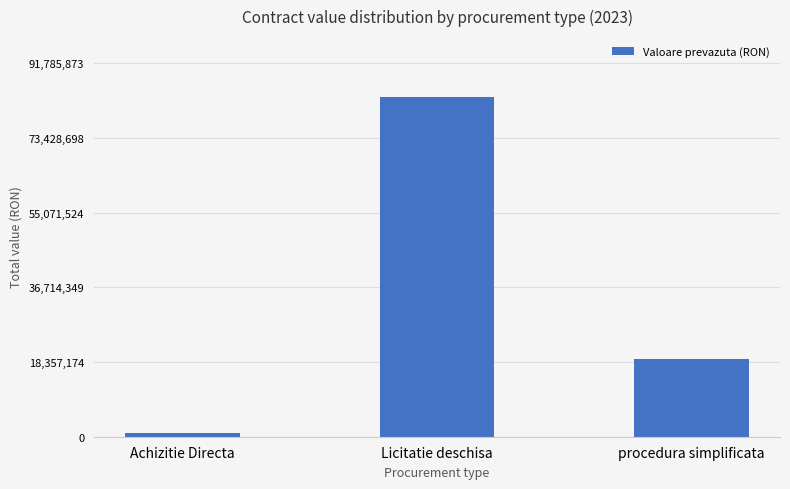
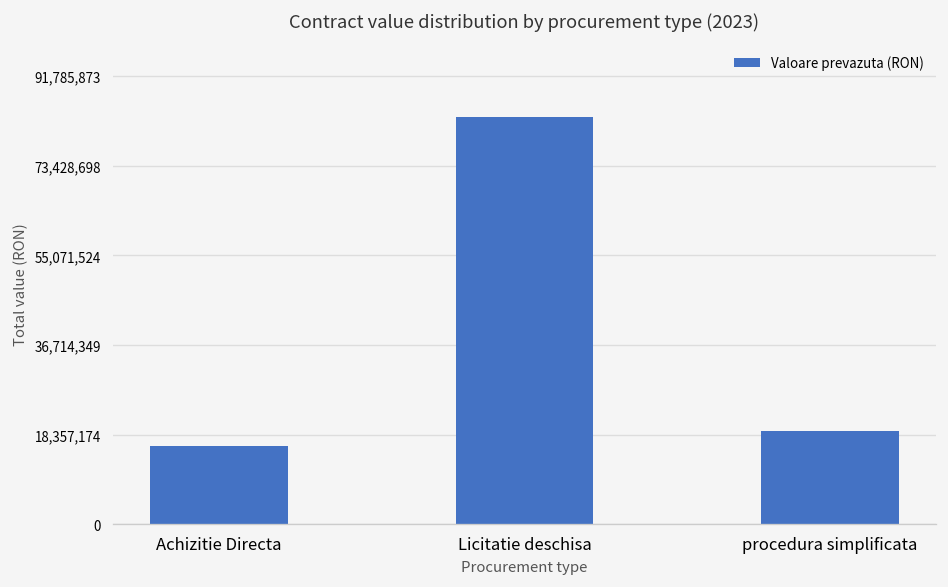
Achizitie Directa: 1,000,000 -> 16,000,000
